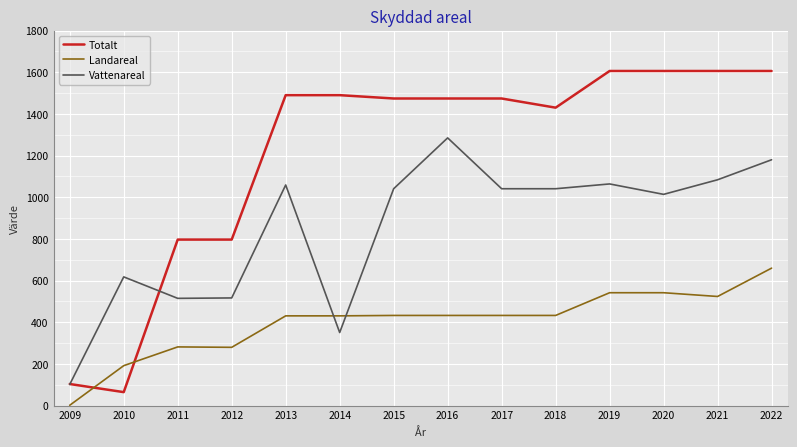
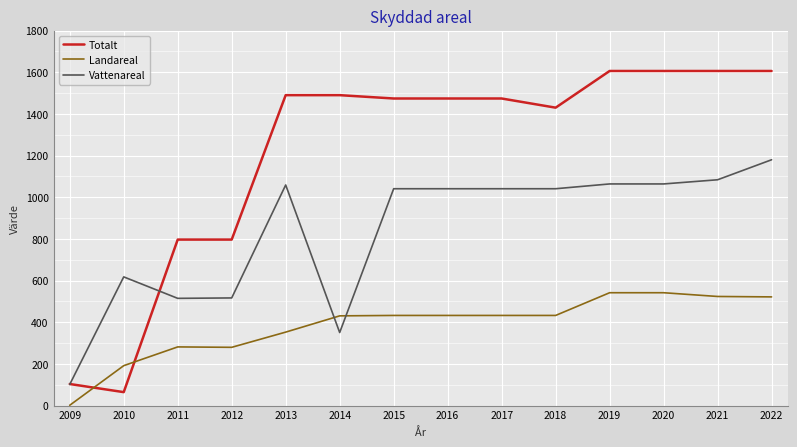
Landareal, 2013: 430 -> 350
Vattenareal, 2016: 1290 -> 1040
Vattenareal, 2020: 1010 -> 1060
Landareal, 2022: 660 -> 520
